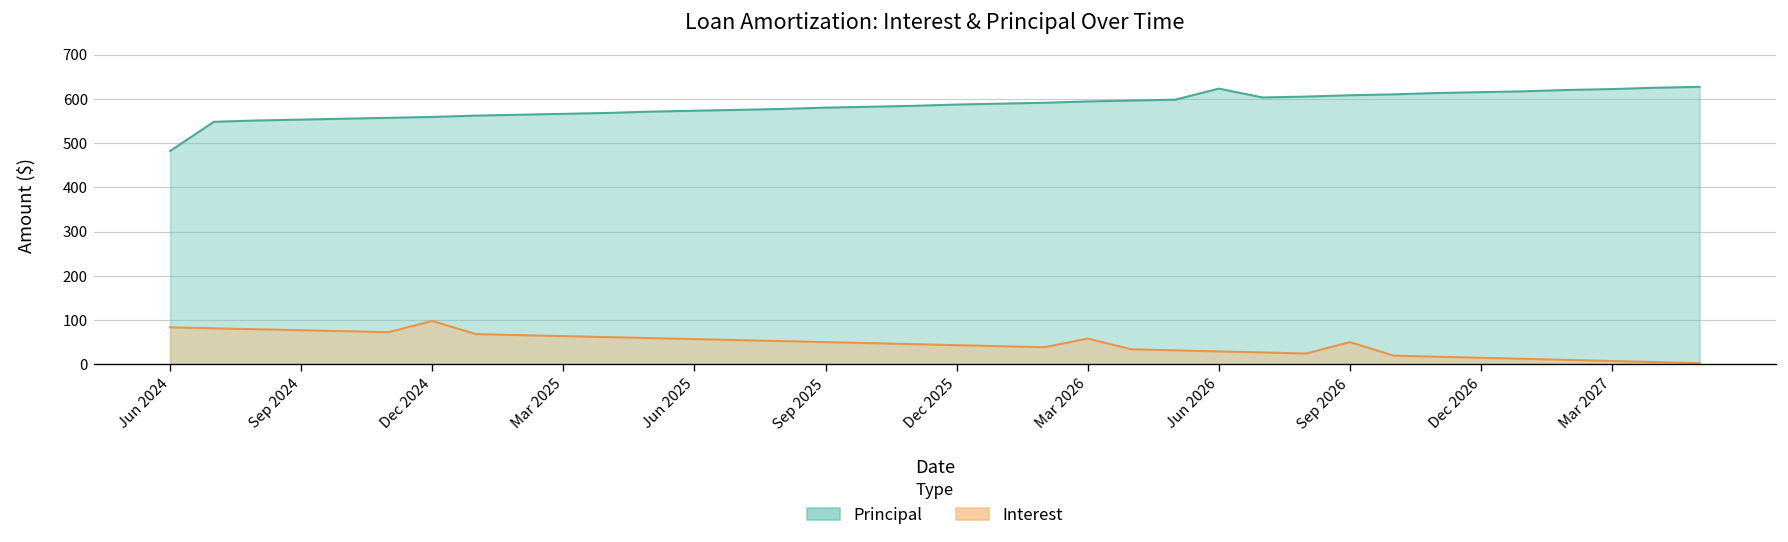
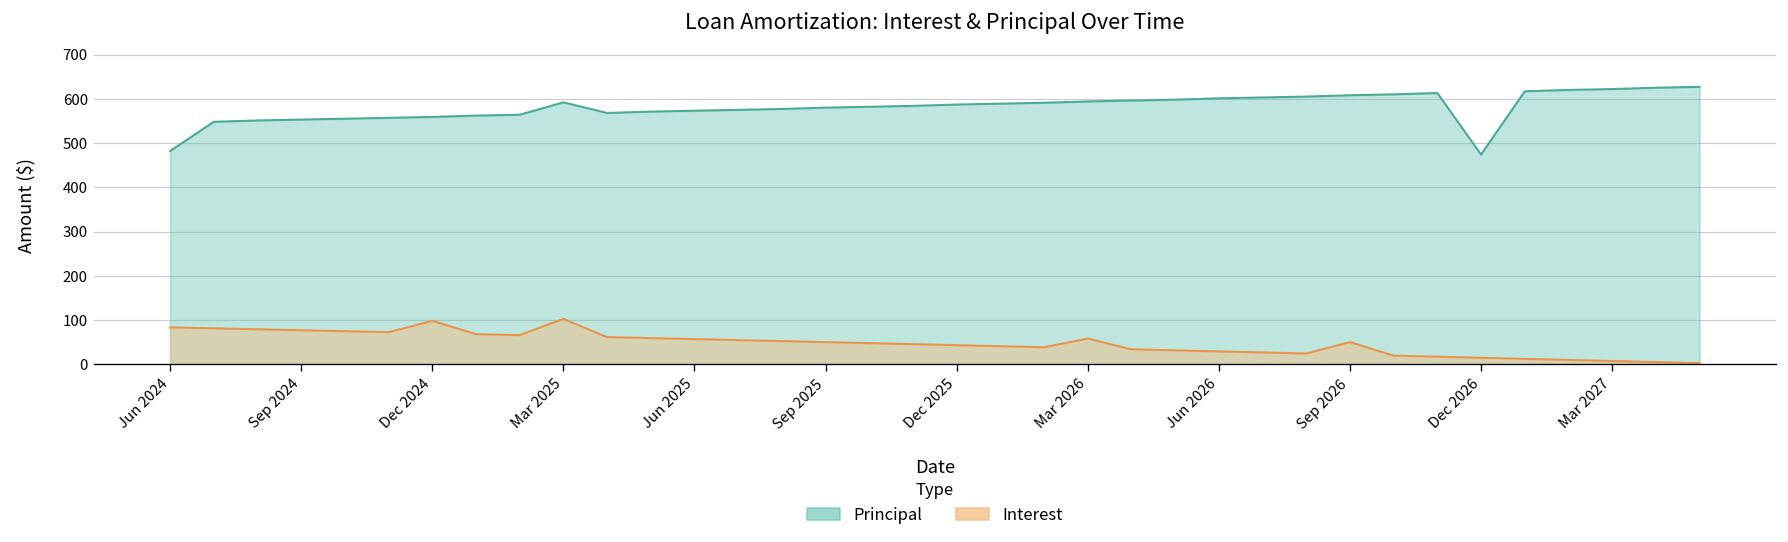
Principal, Mar 2025: 570 -> 590
Interest, Mar 2025: 60 -> 100
Principal, Jun 2026: 620 -> 600
Principal, Dec 2026: 620 -> 470
